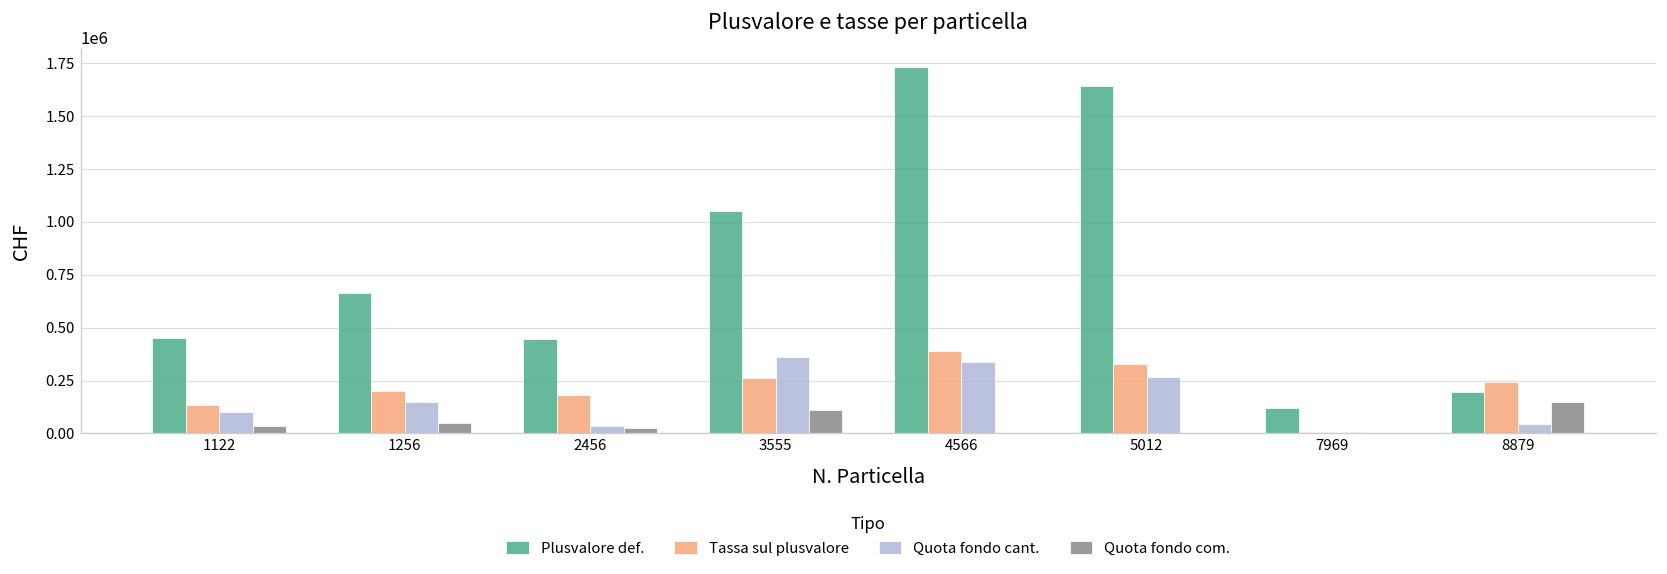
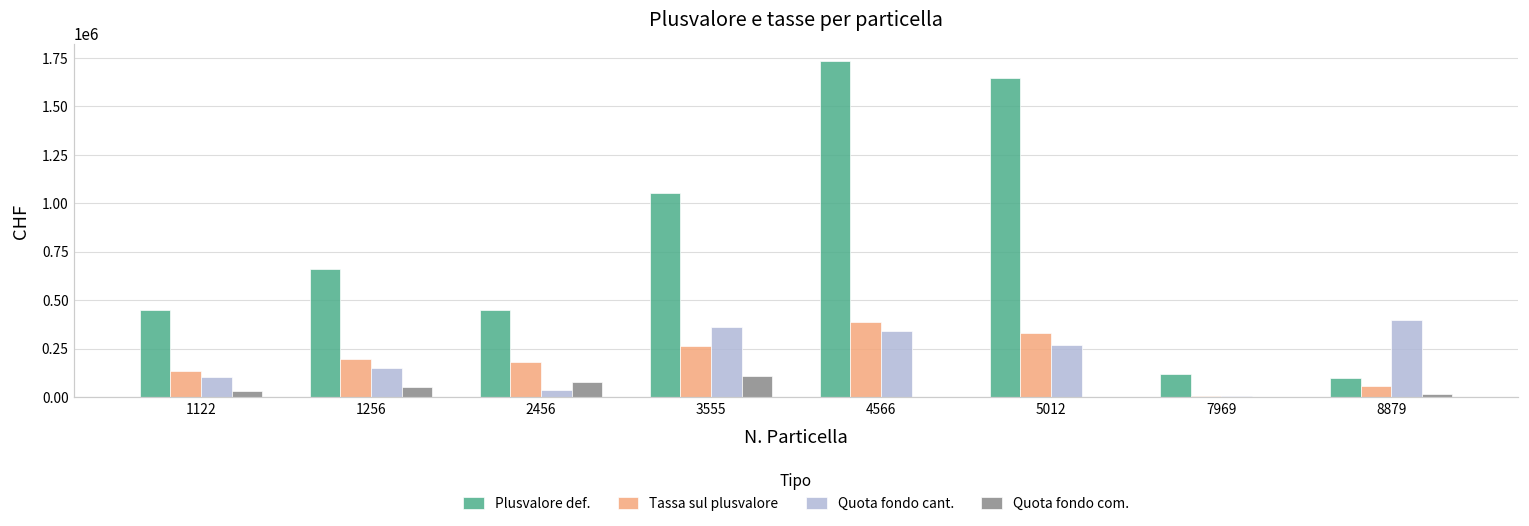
Quota fondo com., 2456: 30000 -> 80000
Plusvalore def., 8879: 200000 -> 100000
Tassa sul plusvalore, 8879: 240000 -> 60000
Quota fondo cant., 8879: 40000 -> 400000
Quota fondo com., 8879: 150000 -> 10000
